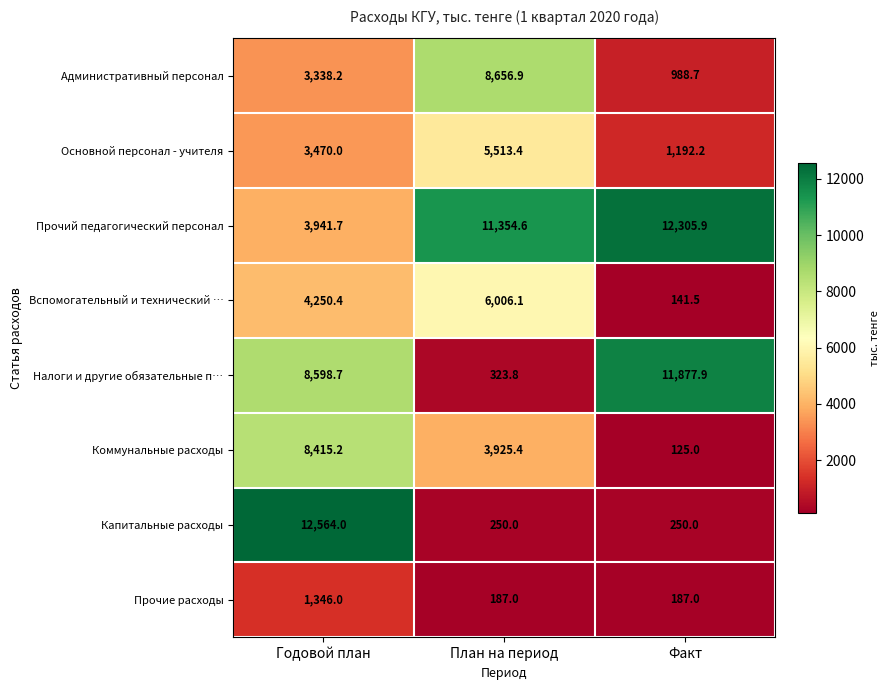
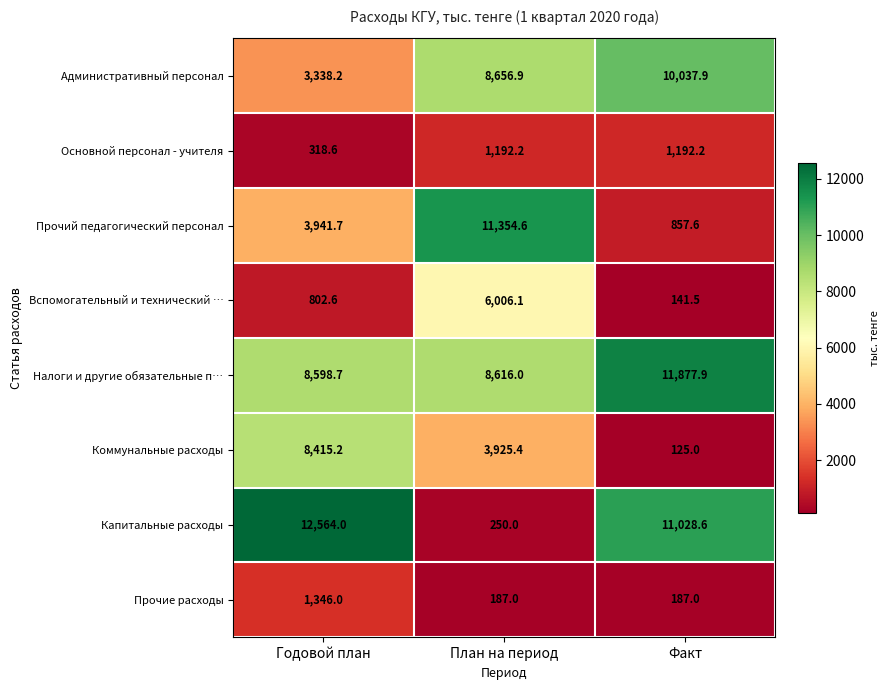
Административный персонал, Факт: 988.7 -> 10,037.9
Основной персонал - учителя, Годовой план: 3,470.0 -> 318.6
Основной персонал - учителя, План на период: 5,513.4 -> 1,192.2
Прочий педагогический персонал, Факт: 12,305.9 -> 857.6
Вспомогательный и технический …, Годовой план: 4,250.4 -> 802.6
Налоги и другие обязательные п…, План на период: 323.8 -> 8,616.0
Капитальные расходы, Факт: 250.0 -> 11,028.6
